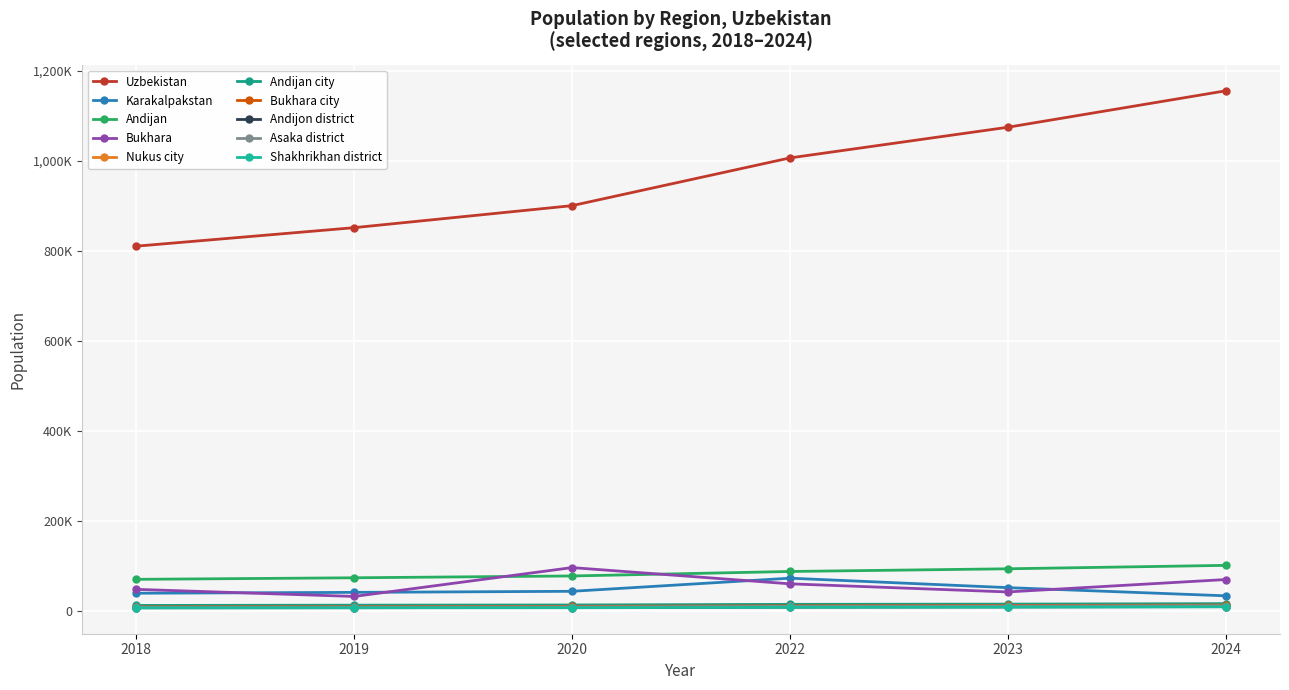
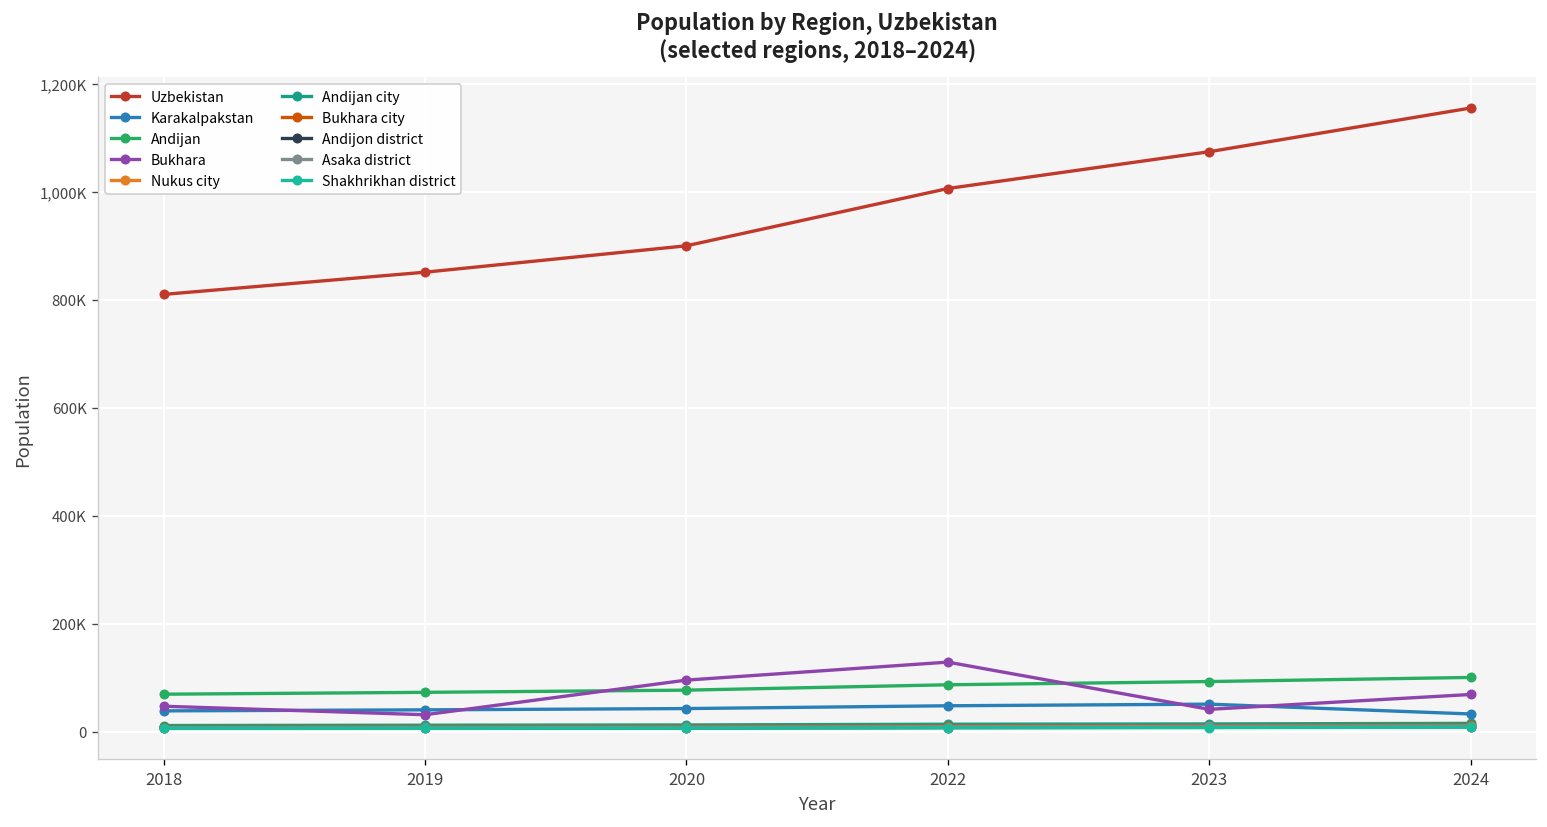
Karakalpakstan, 2022: 70,000 -> 50,000
Bukhara, 2022: 60,000 -> 130,000
